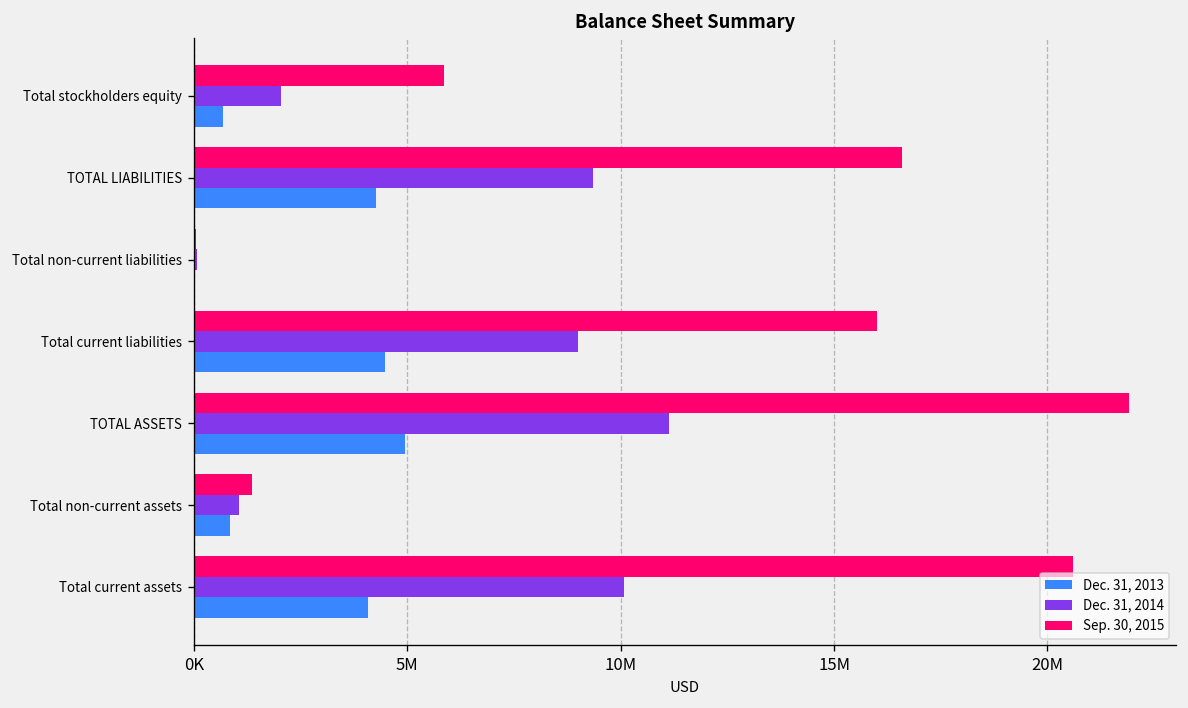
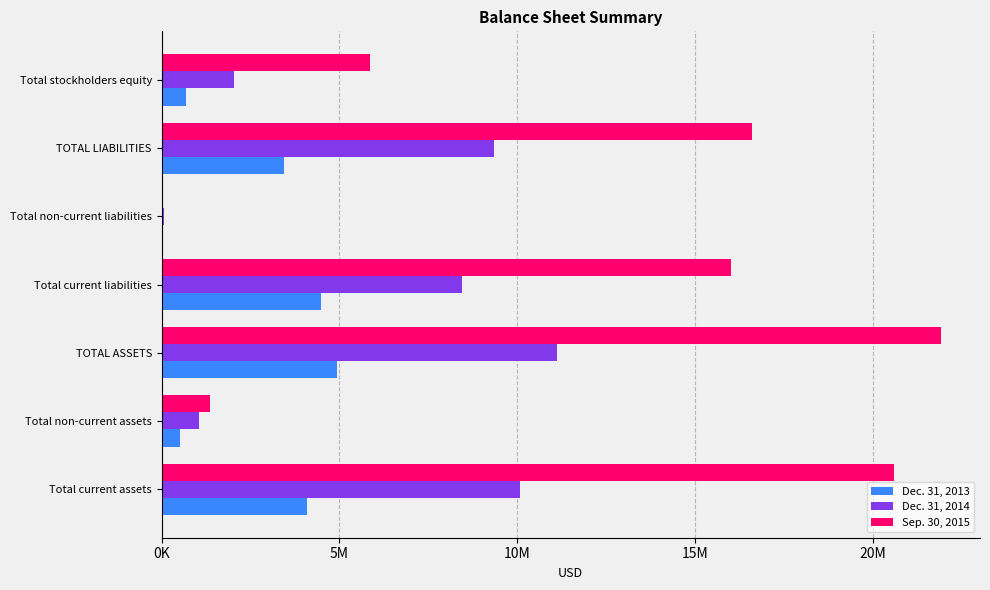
Dec. 31, 2013, TOTAL LIABILITIES: 4300000 -> 3400000
Dec. 31, 2014, Total current liabilities: 9000000 -> 8400000
Dec. 31, 2013, Total non-current assets: 800000 -> 500000
